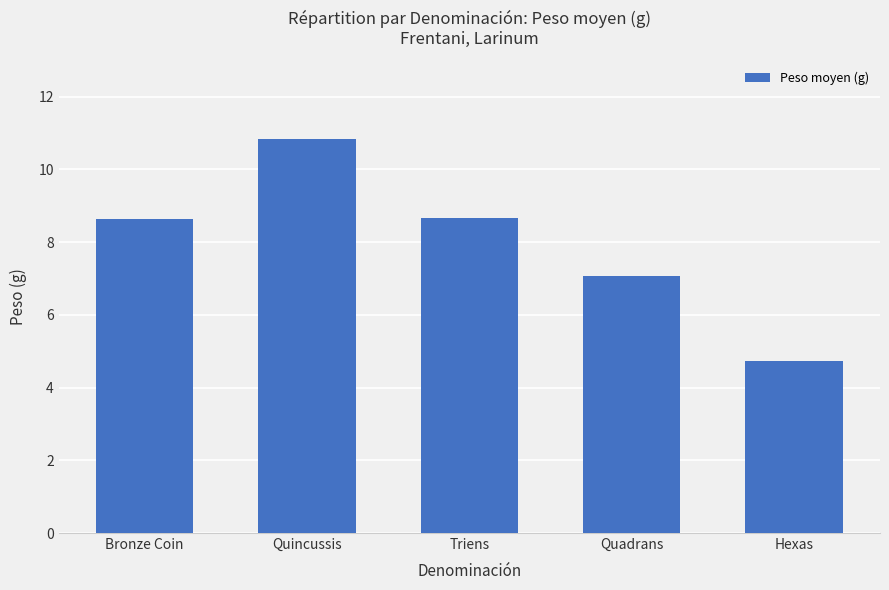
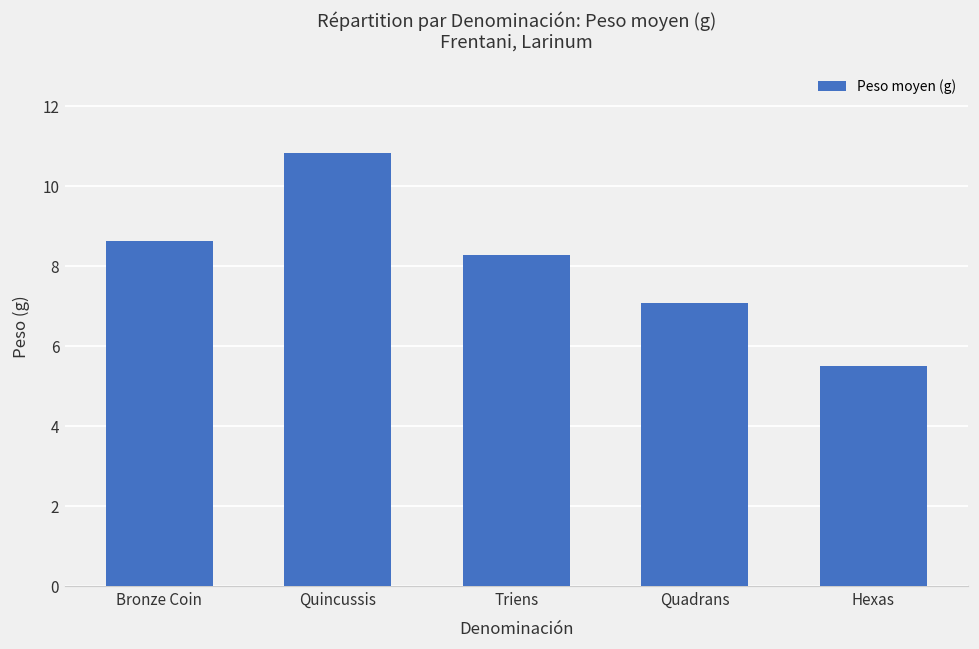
Triens: 8.7 -> 8.3
Hexas: 4.7 -> 5.5
